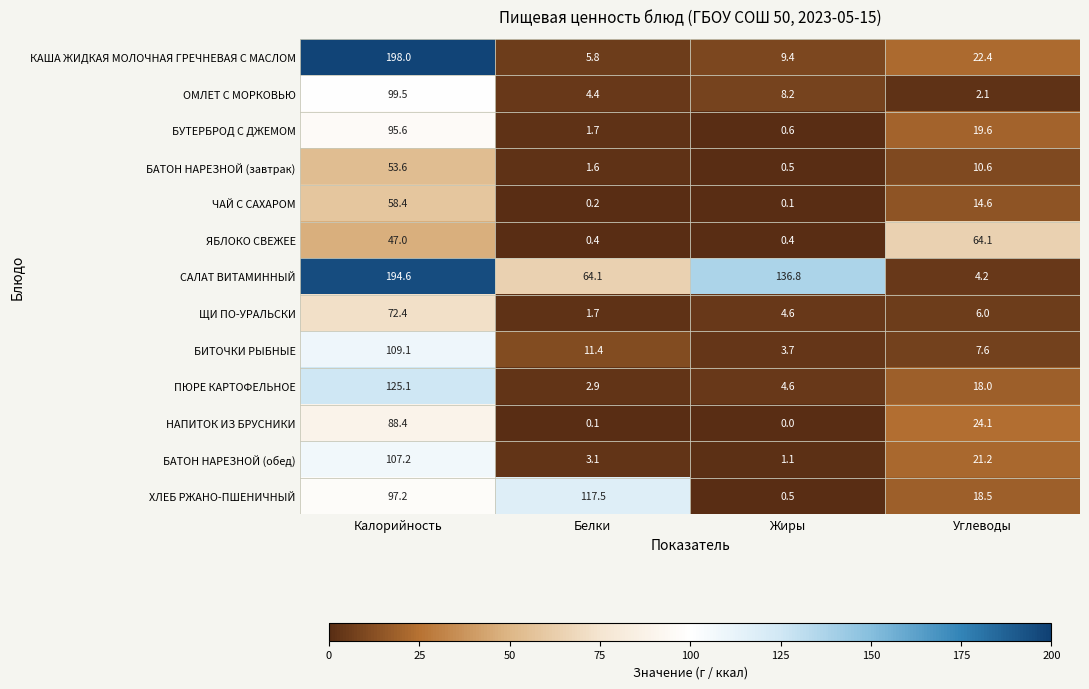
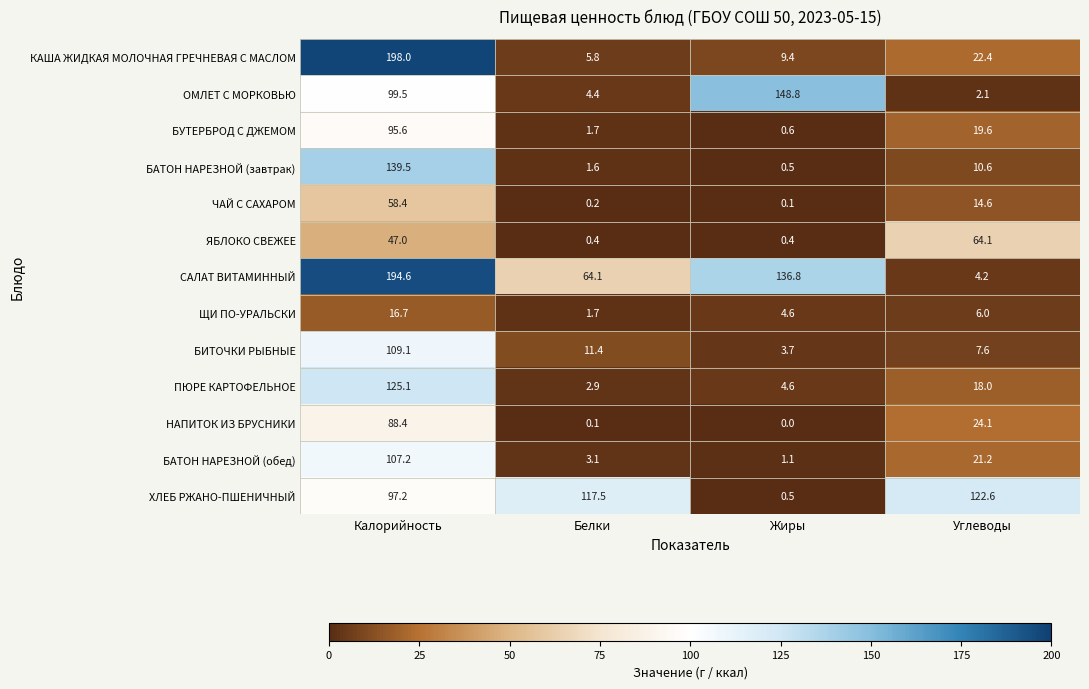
ОМЛЕТ С МОРКОВЬЮ, Жиры: 8.2 -> 148.8
БАТОН НАРЕЗНОЙ (завтрак), Калорийность: 53.6 -> 139.5
ЩИ ПО-УРАЛЬСКИ, Калорийность: 72.4 -> 16.7
ХЛЕБ РЖАНО-ПШЕНИЧНЫЙ, Углеводы: 18.5 -> 122.6
